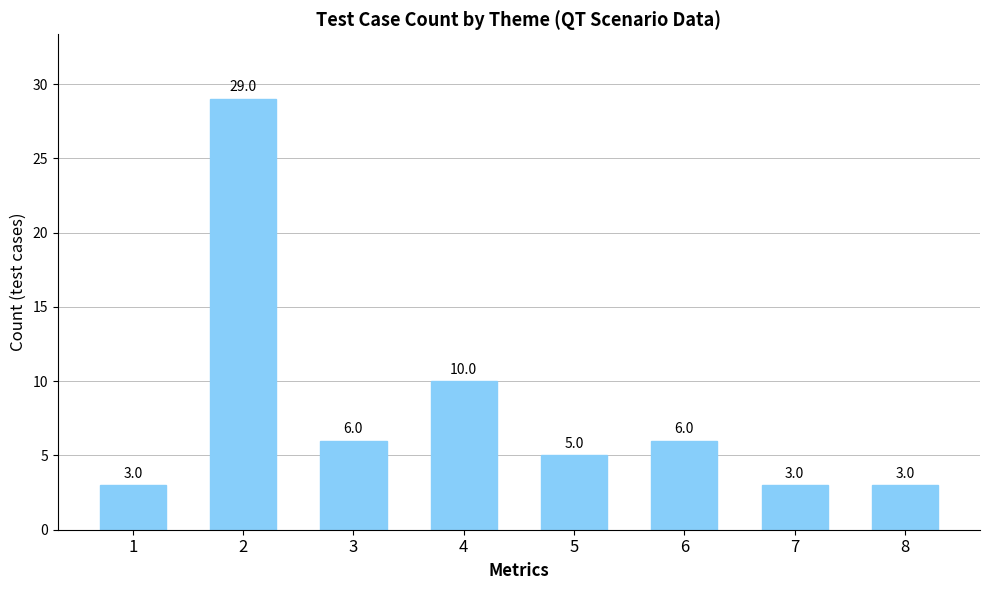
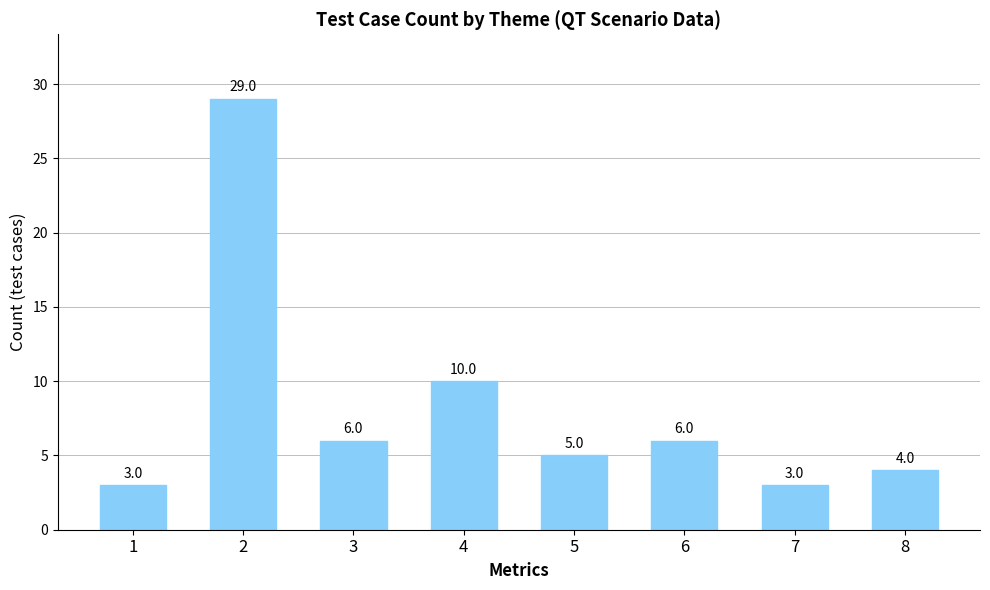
8: 3.0 -> 4.0
